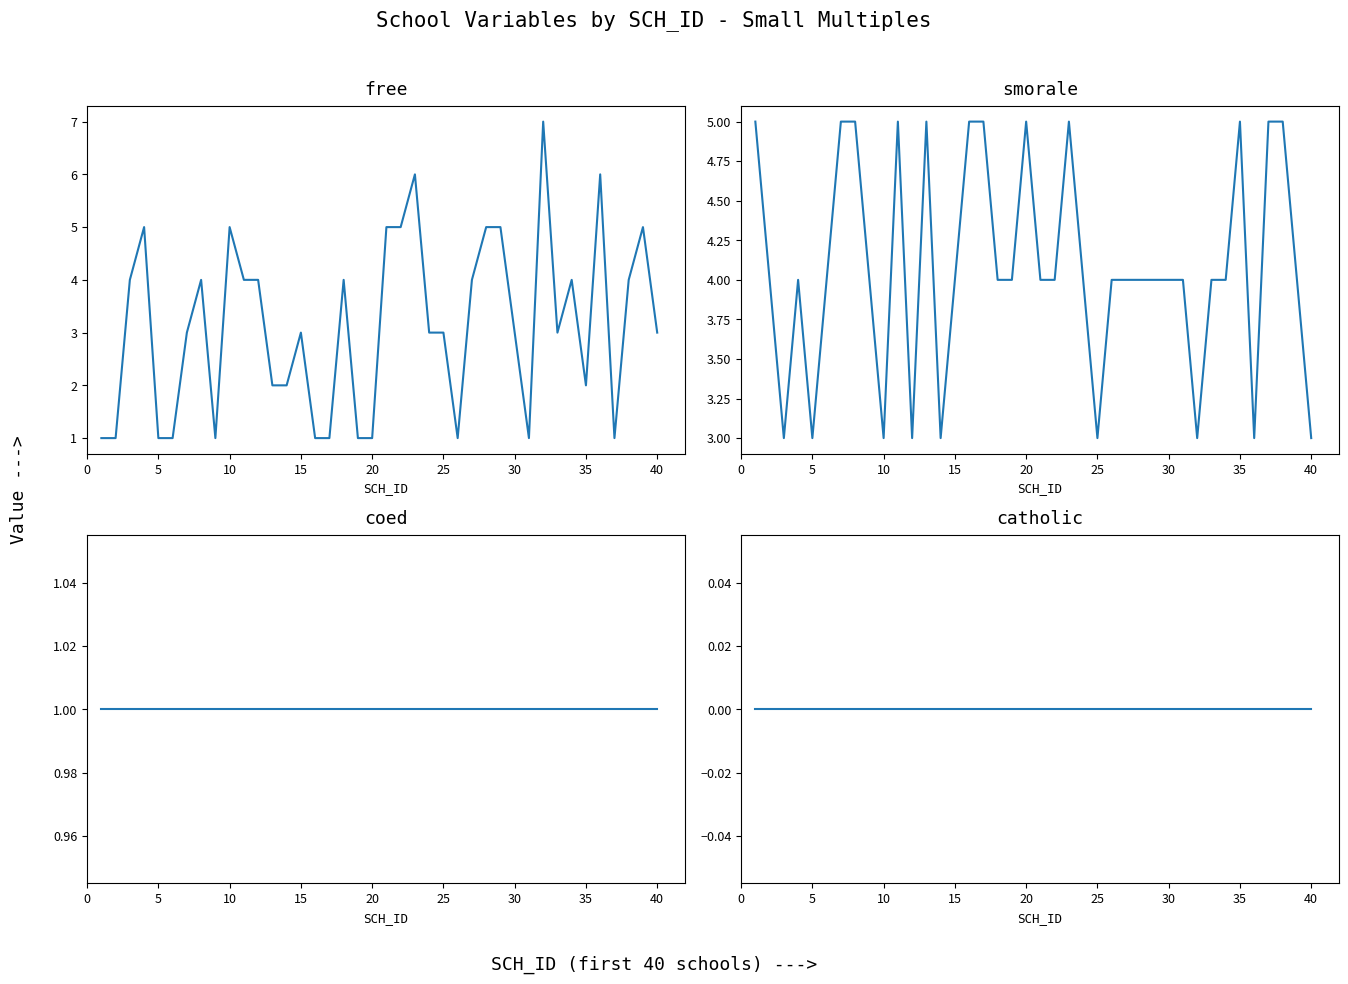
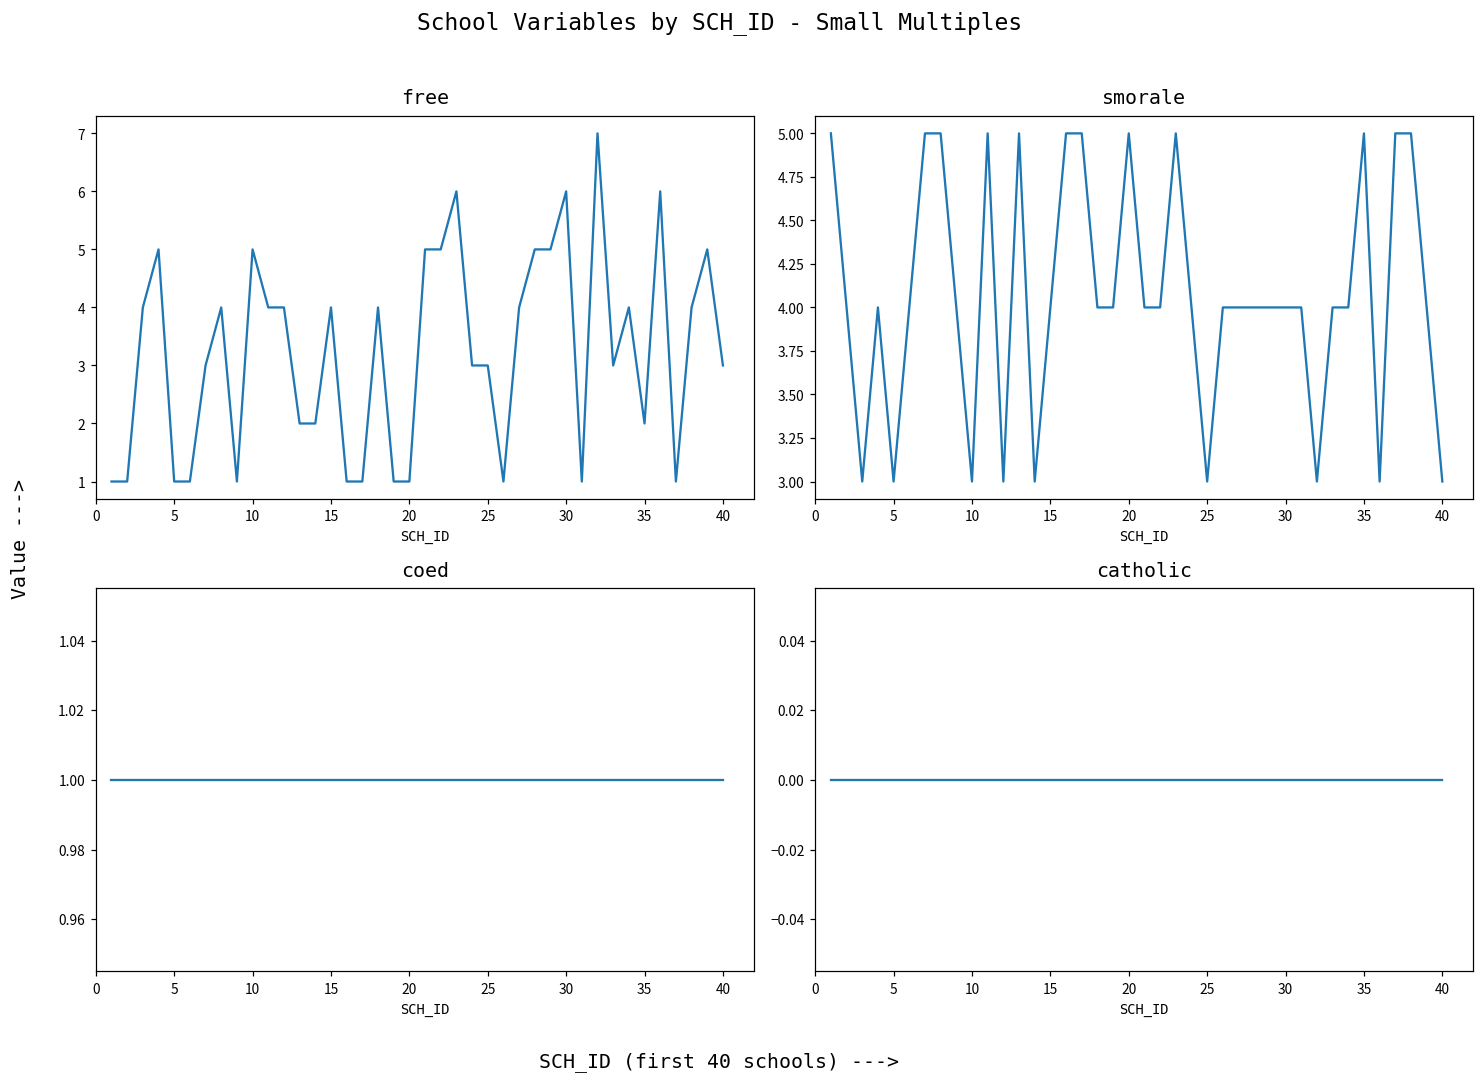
free, 15: 3 -> 4
free, 30: 3 -> 6
